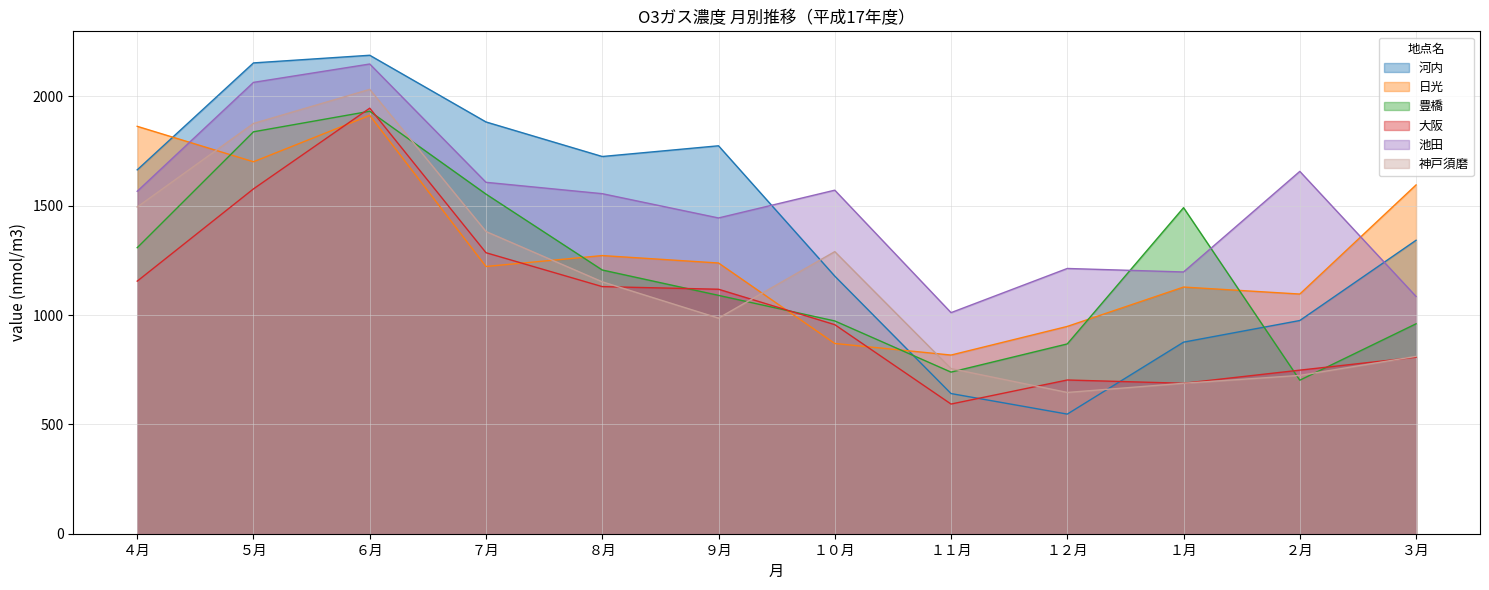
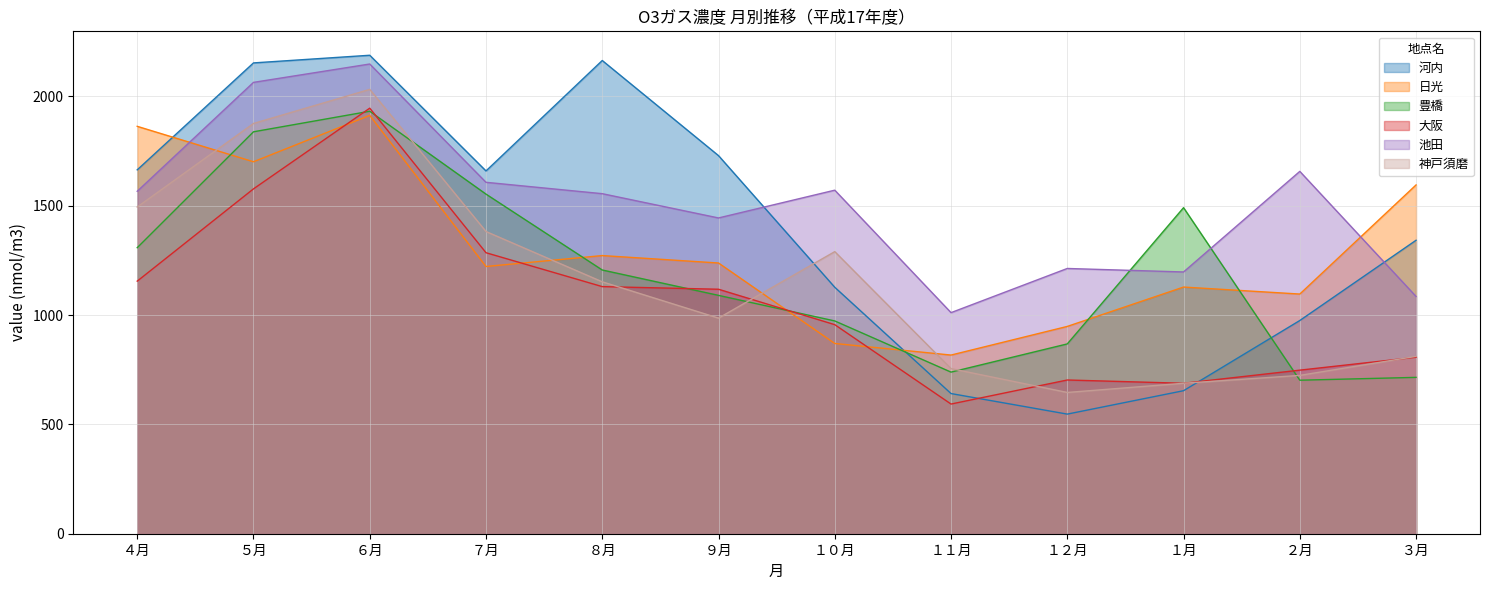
河内, ７月: 1880 -> 1660
河内, ８月: 1730 -> 2160
河内, ９月: 1770 -> 1730
河内, １０月: 1180 -> 1130
河内, １月: 880 -> 650
豊橋, ３月: 960 -> 720
